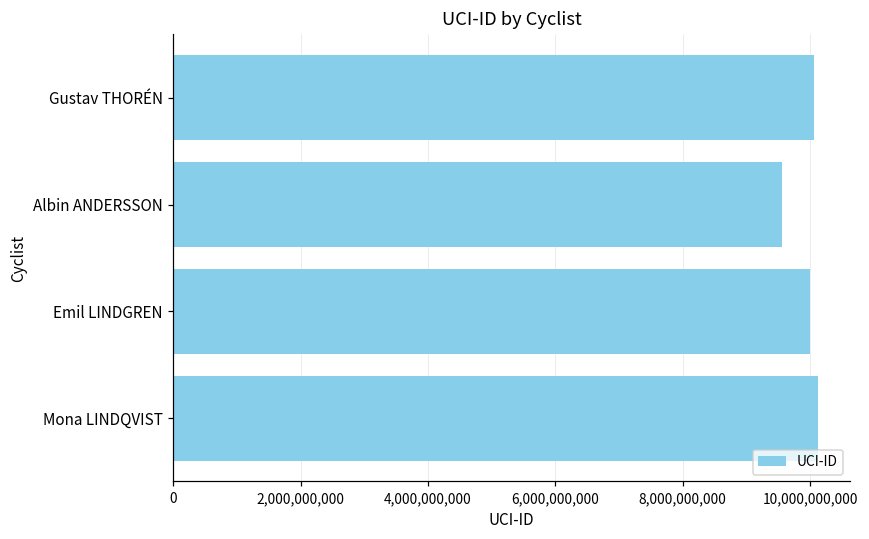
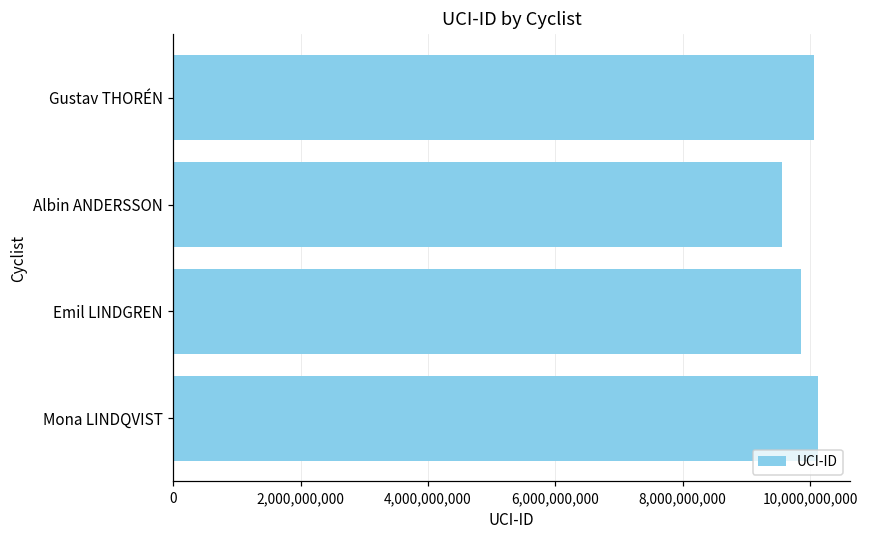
Emil LINDGREN: 10,000,000,000 -> 9,900,000,000
